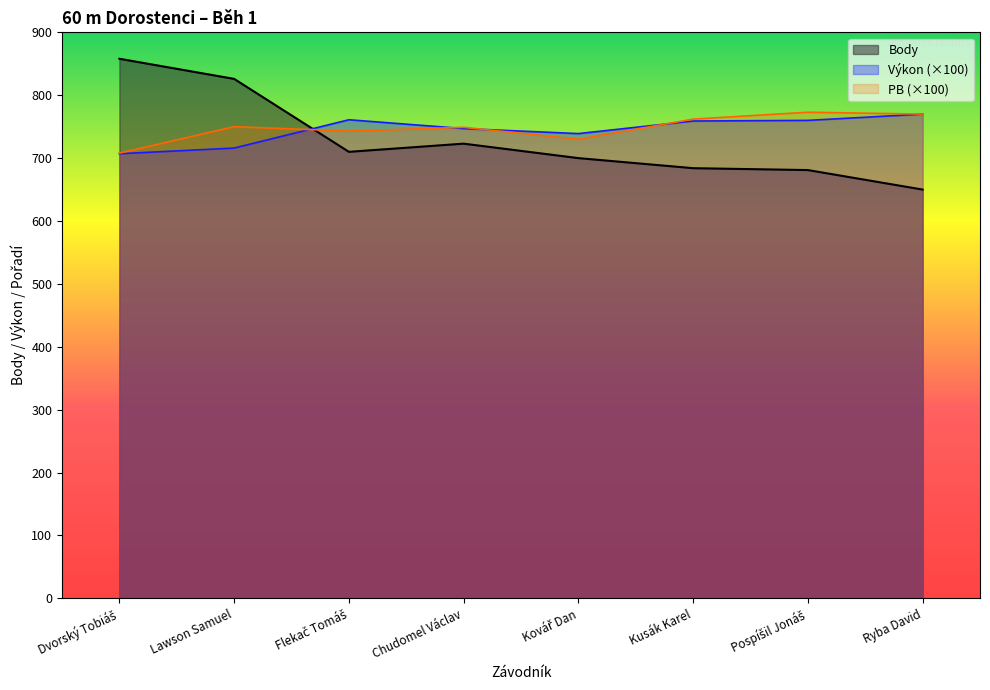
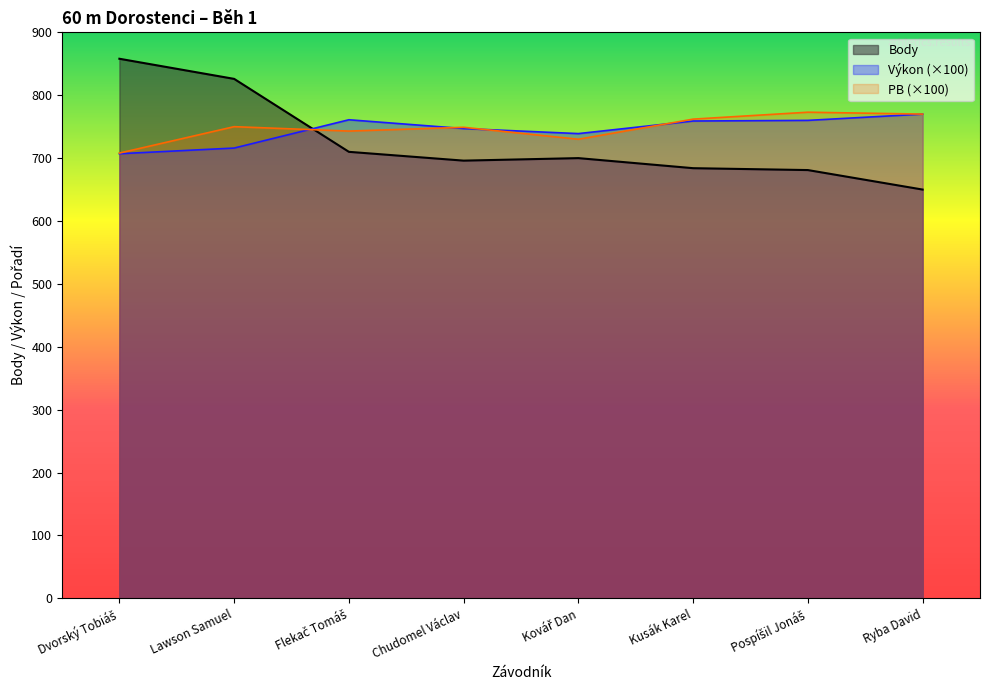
Body, Chudomel Václav: 720 -> 700
